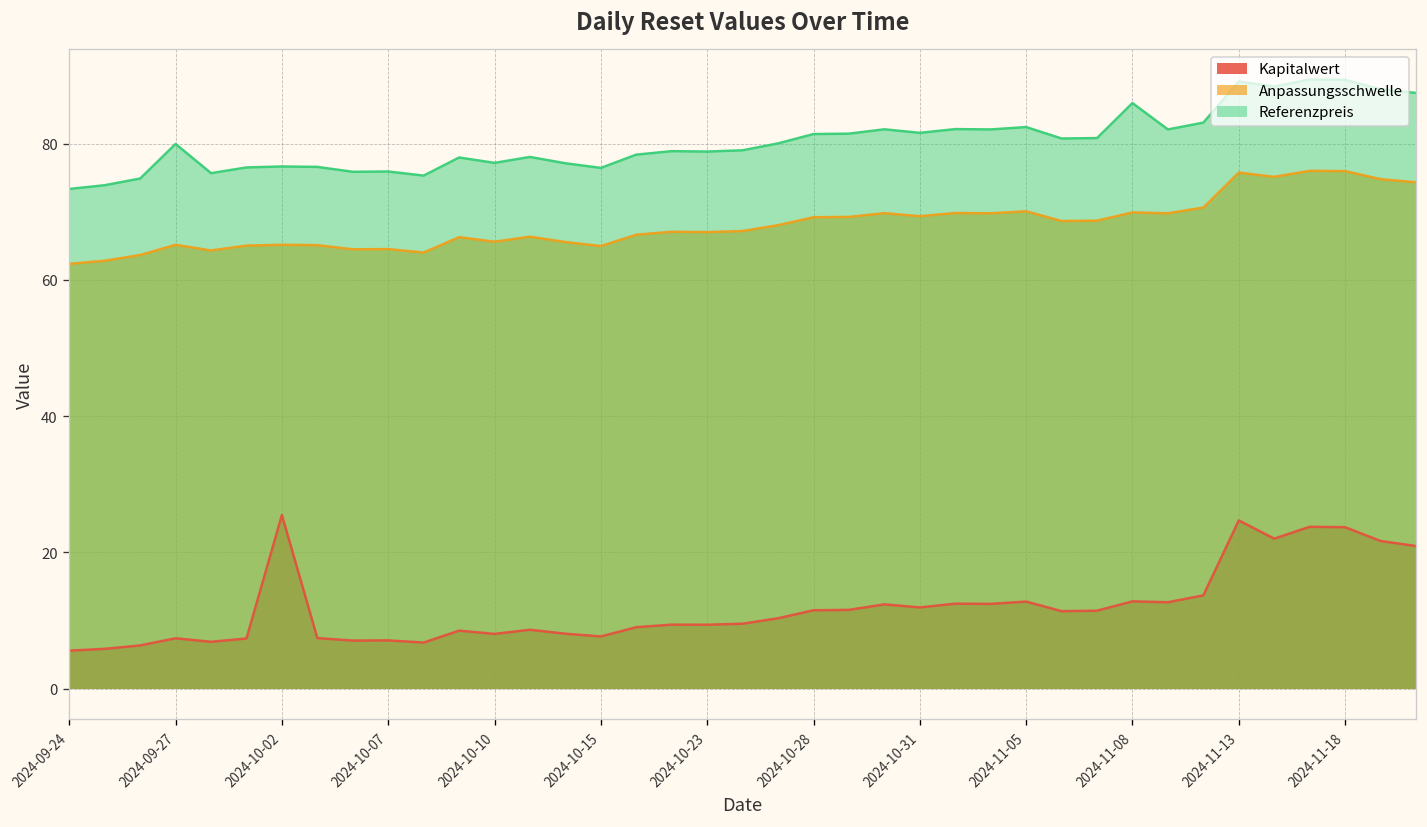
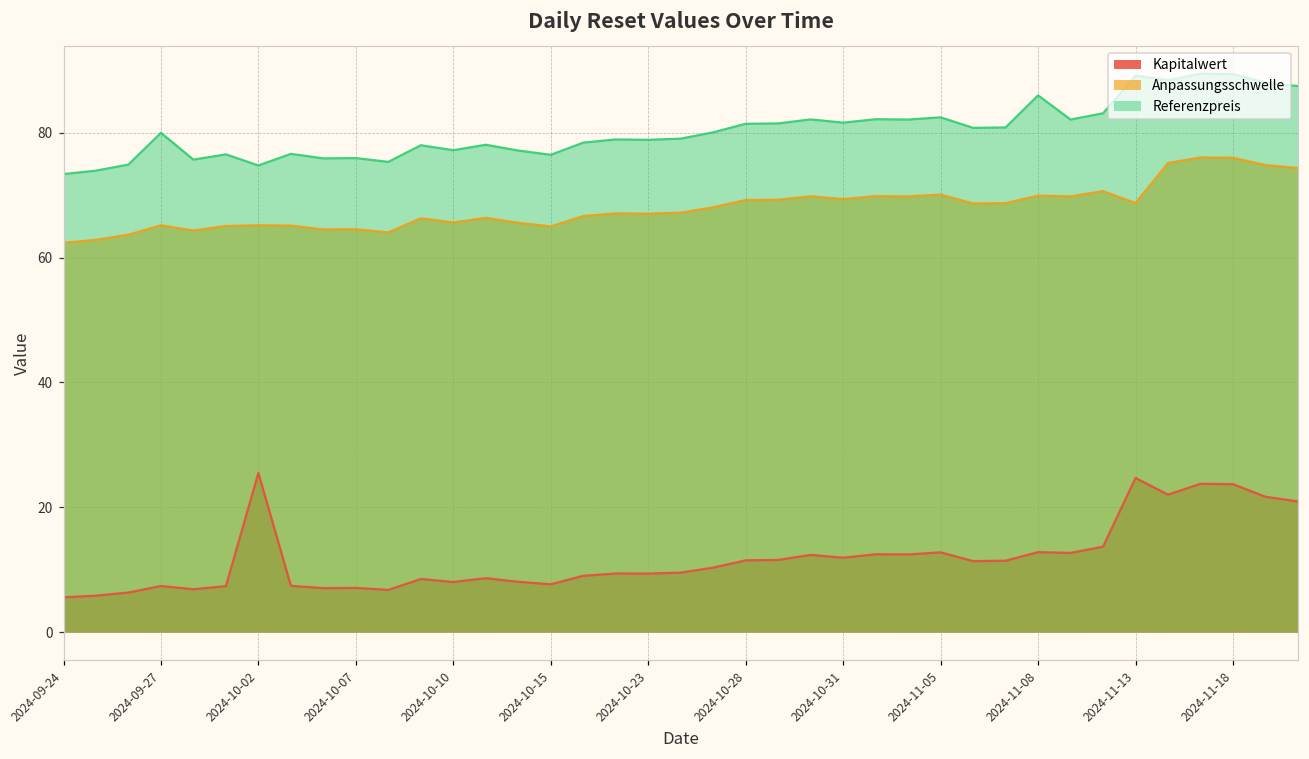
Referenzpreis, 2024-10-02: 77 -> 75
Anpassungsschwelle, 2024-11-13: 76 -> 69
